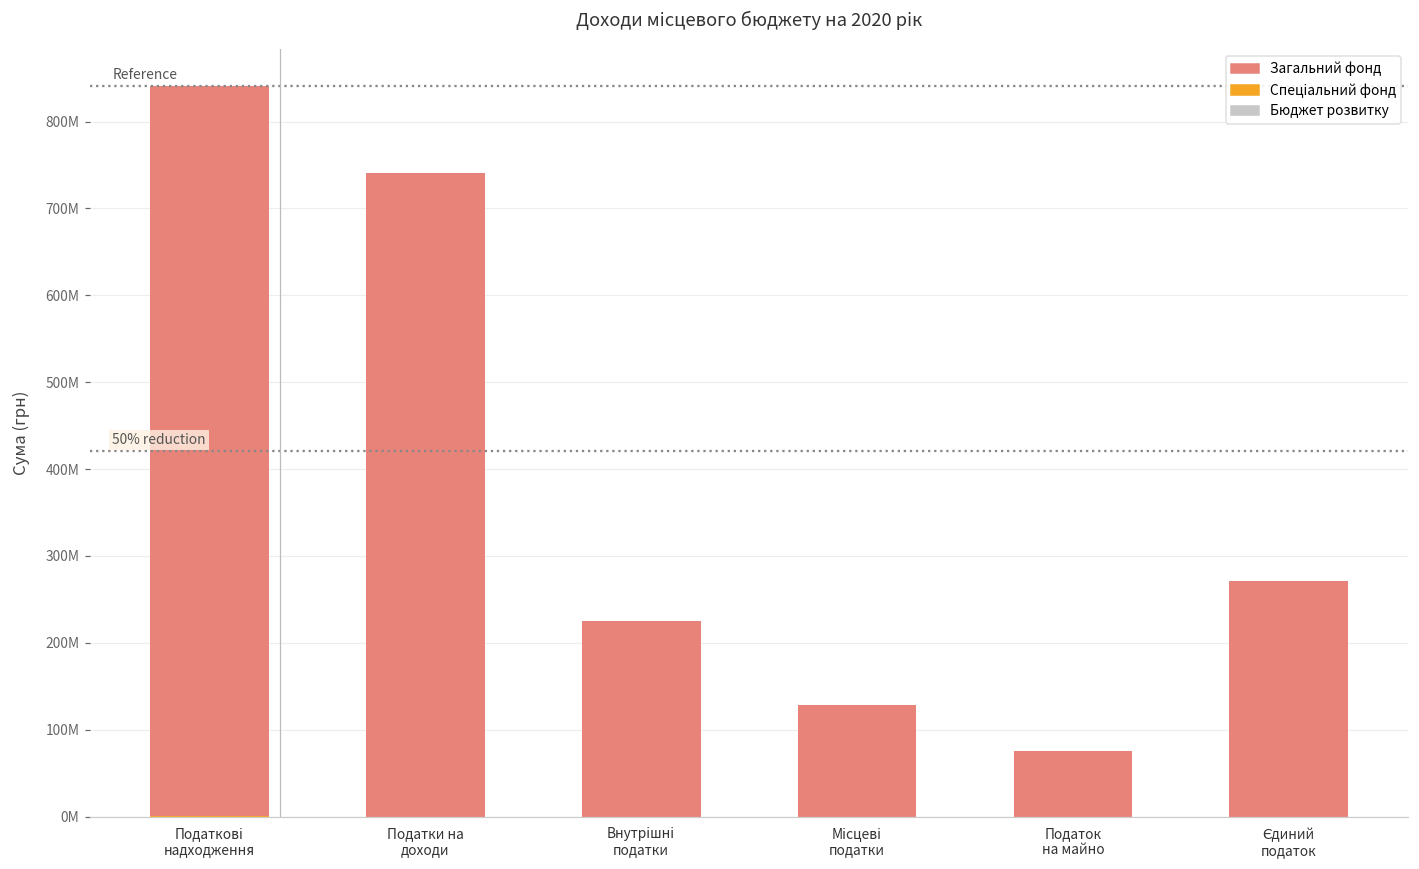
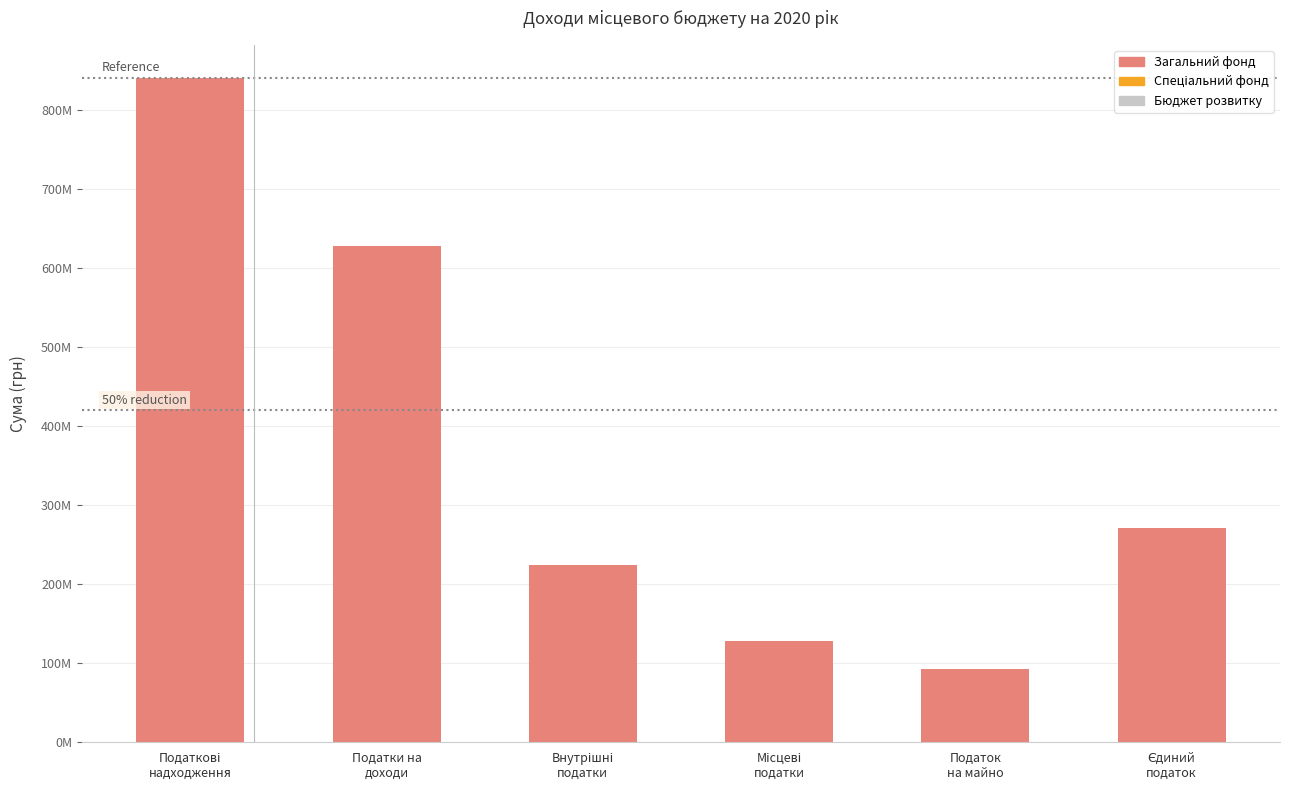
Загальний фонд, Податки на доходи: 740000000 -> 630000000
Загальний фонд, Податок на майно: 80000000 -> 90000000
